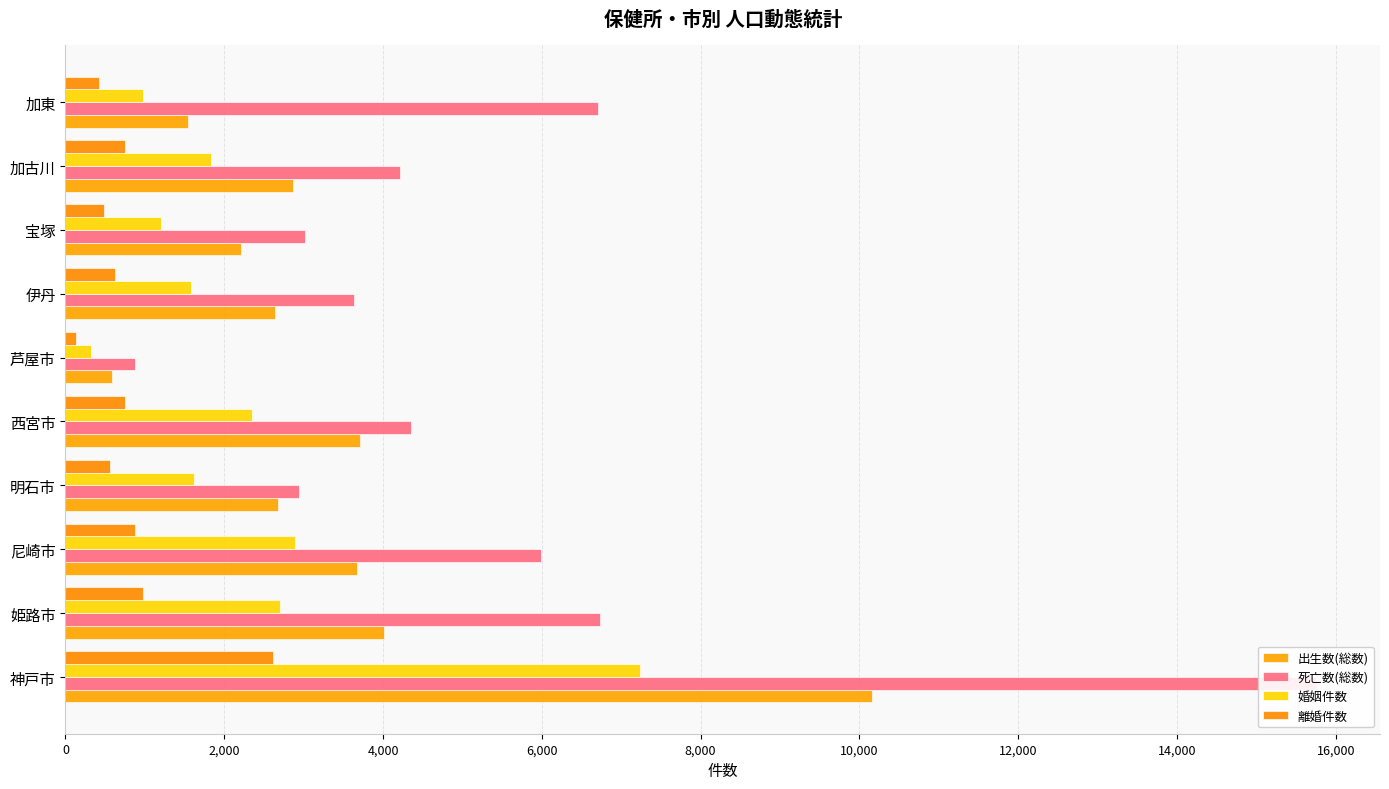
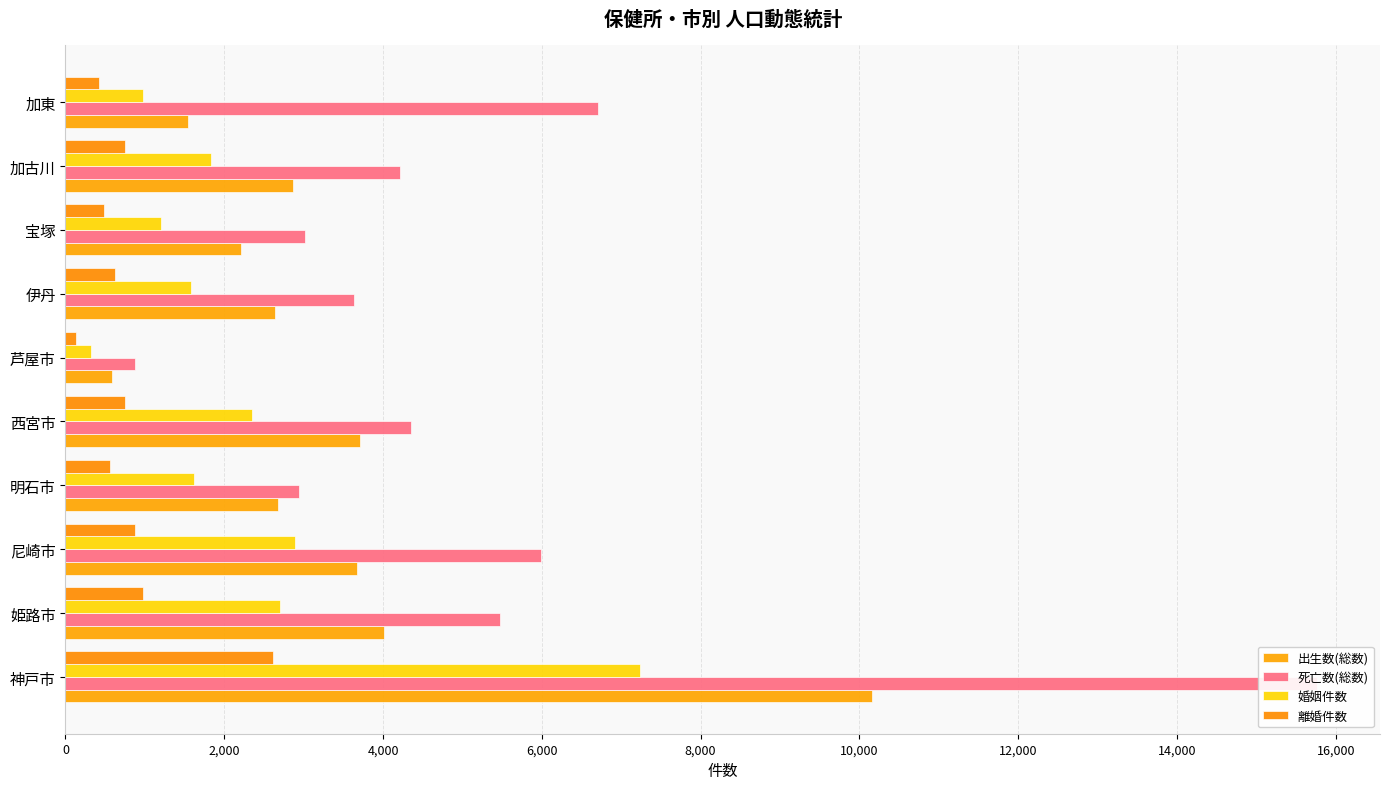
死亡数(総数), 姫路市: 6,700 -> 5,500
